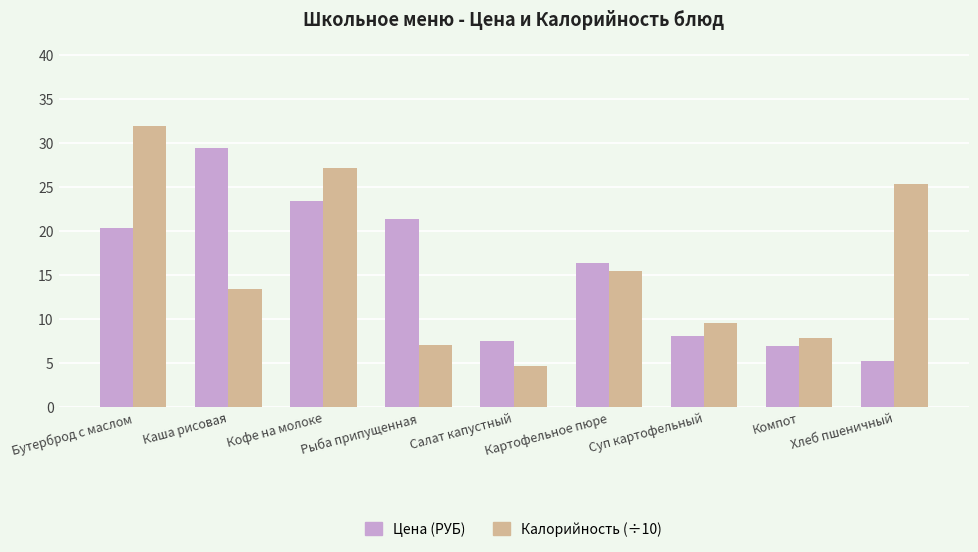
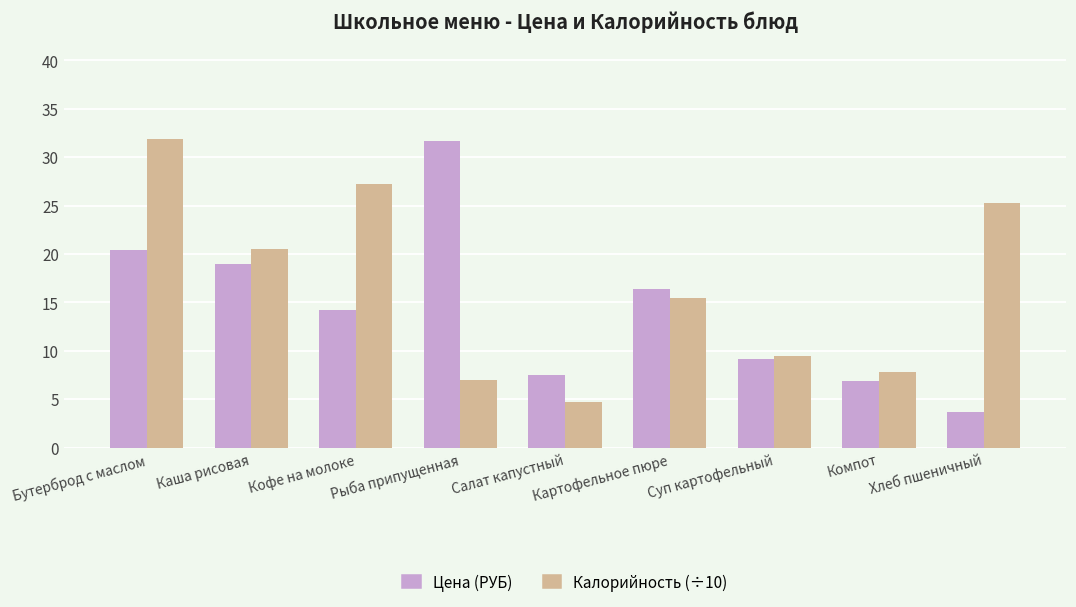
Цена (РУБ), Каша рисовая: 30 -> 19
Калорийность (÷10), Каша рисовая: 13 -> 21
Цена (РУБ), Кофе на молоке: 23 -> 14
Цена (РУБ), Рыба припущенная: 21 -> 32
Цена (РУБ), Суп картофельный: 8 -> 9
Цена (РУБ), Хлеб пшеничный: 5 -> 4
